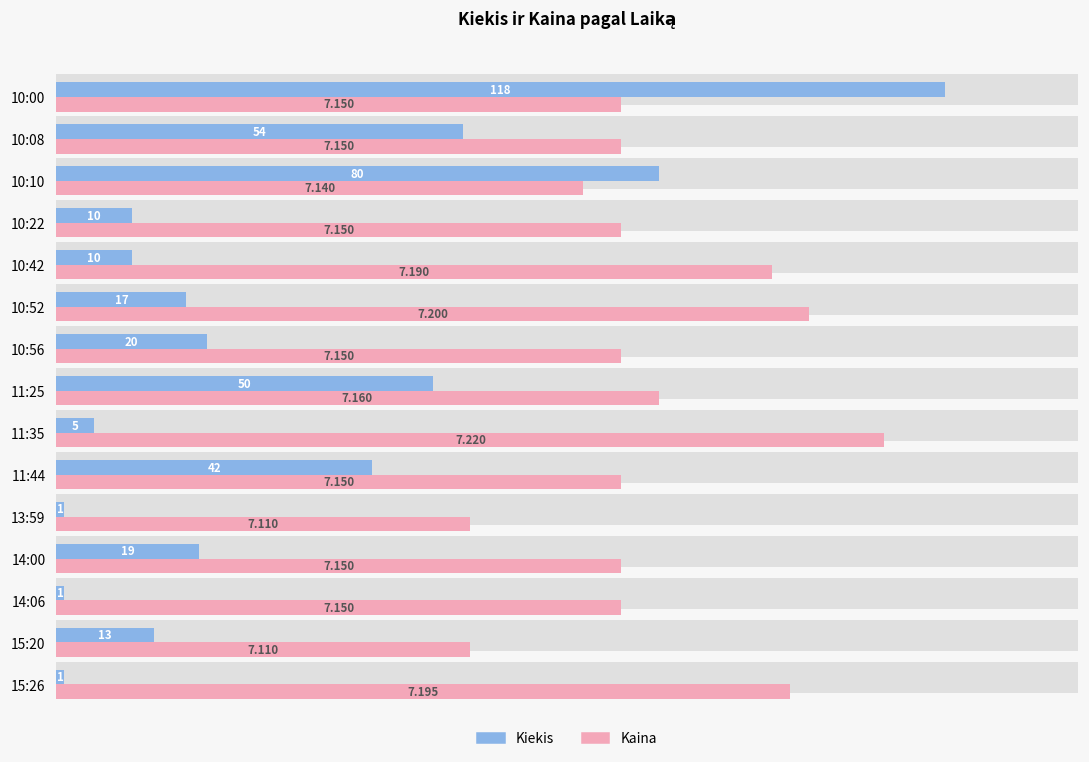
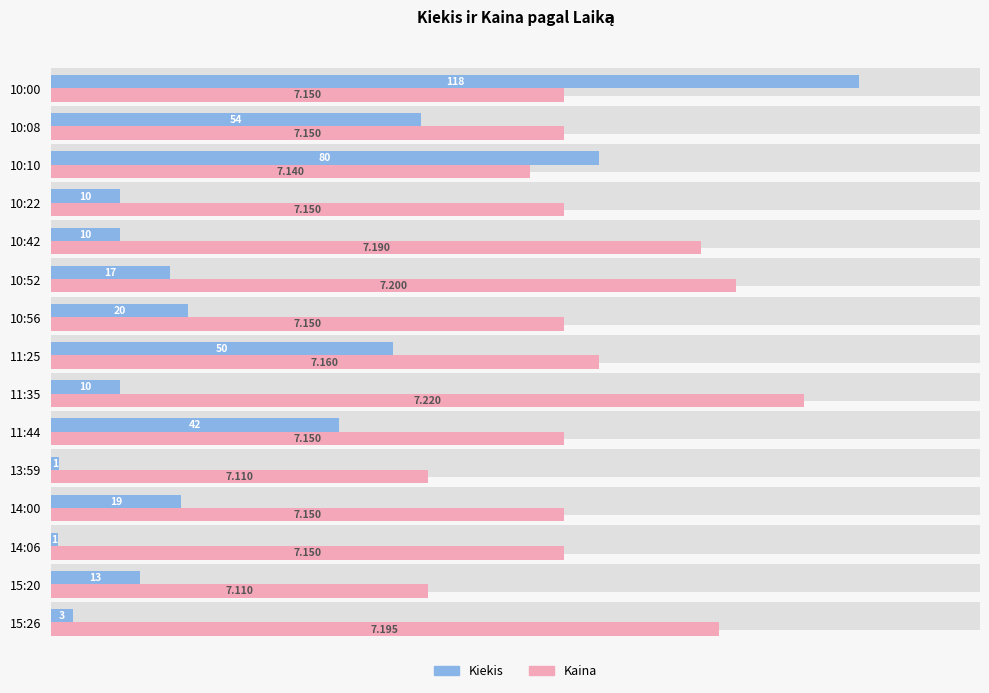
Kiekis, 11:35: 5 -> 10
Kiekis, 15:26: 1 -> 3
